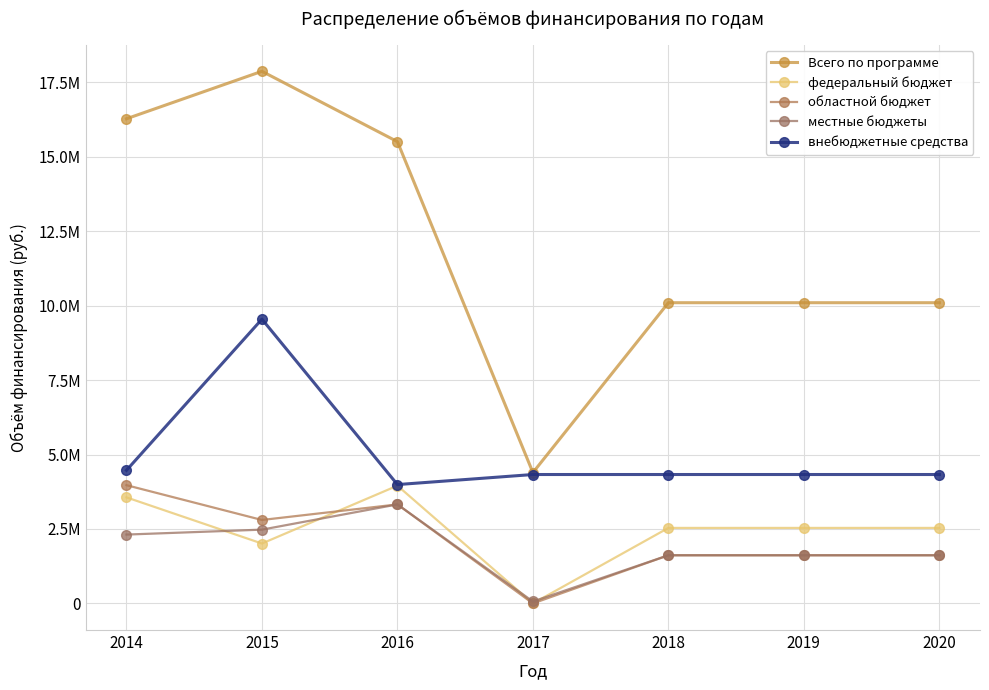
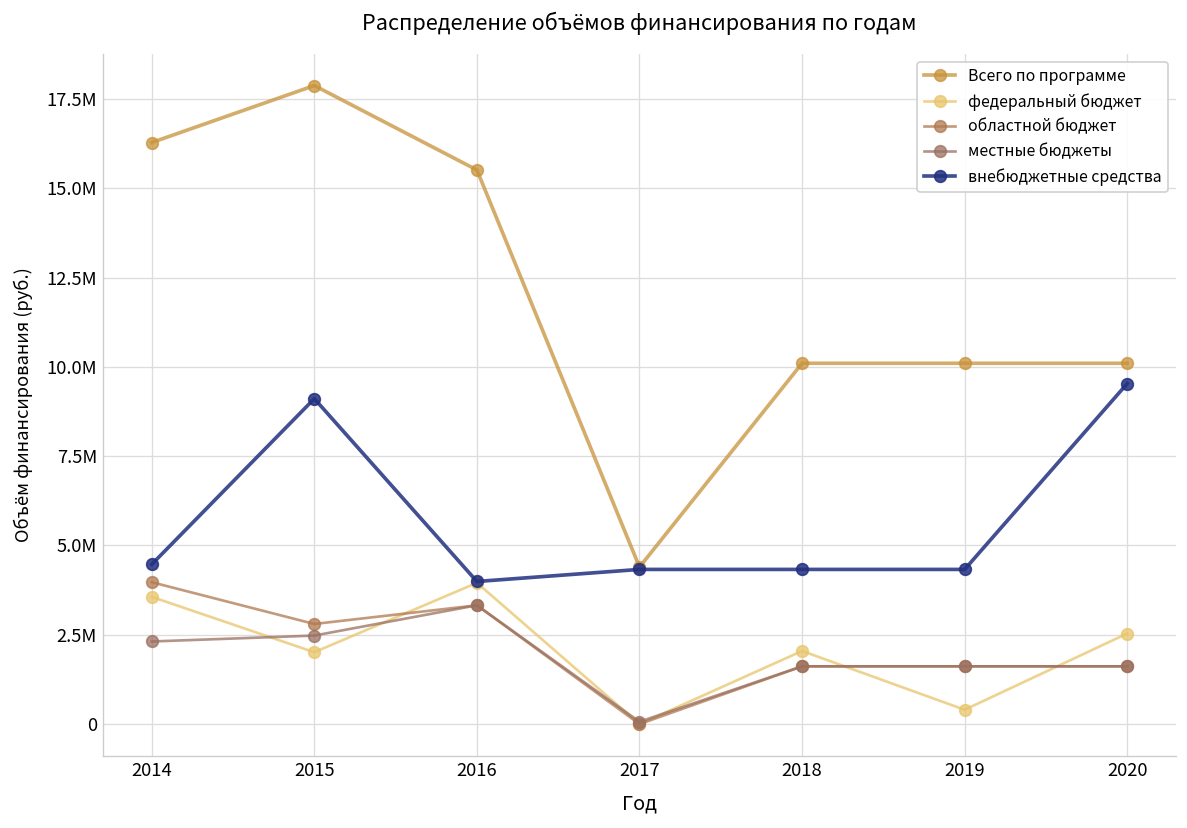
внебюджетные средства, 2015: 9500000 -> 9100000
федеральный бюджет, 2018: 2500000 -> 2000000
федеральный бюджет, 2019: 2500000 -> 400000
внебюджетные средства, 2020: 4300000 -> 9500000
